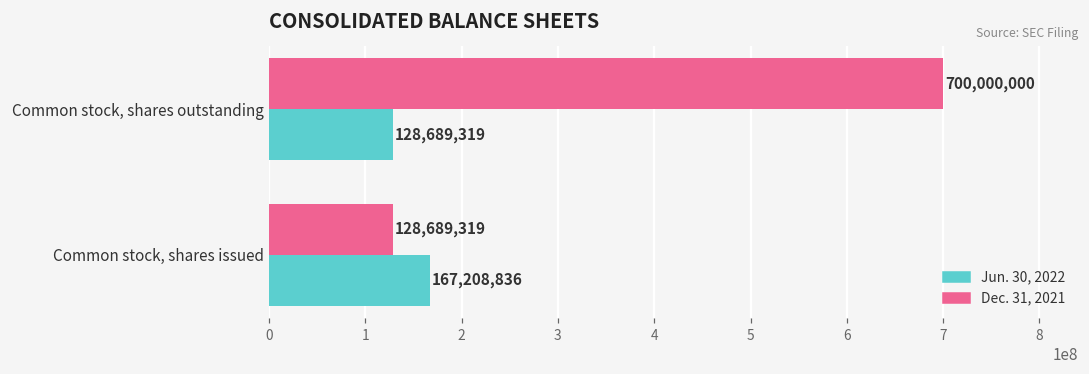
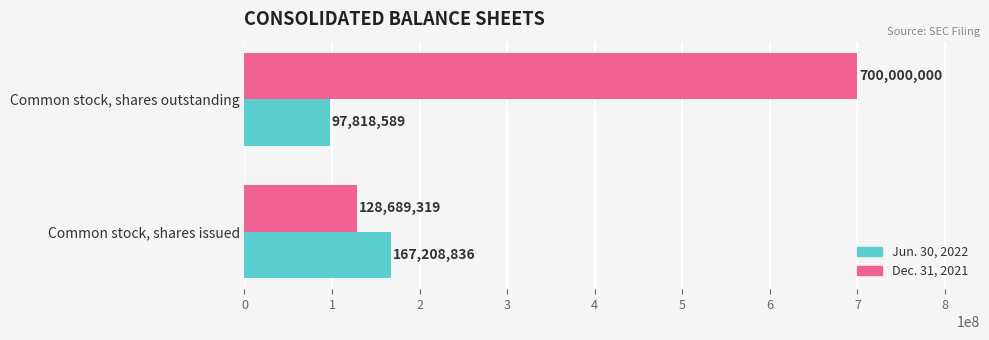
Jun. 30, 2022, Common stock, shares outstanding: 128,689,319 -> 97,818,589
